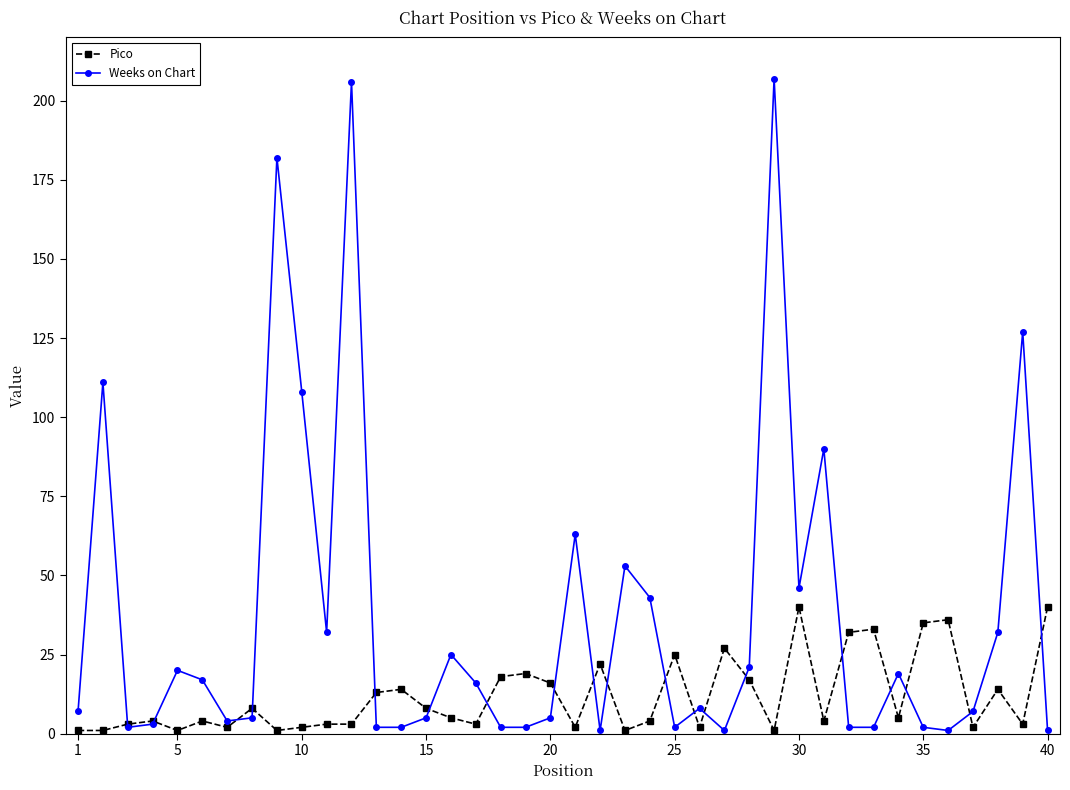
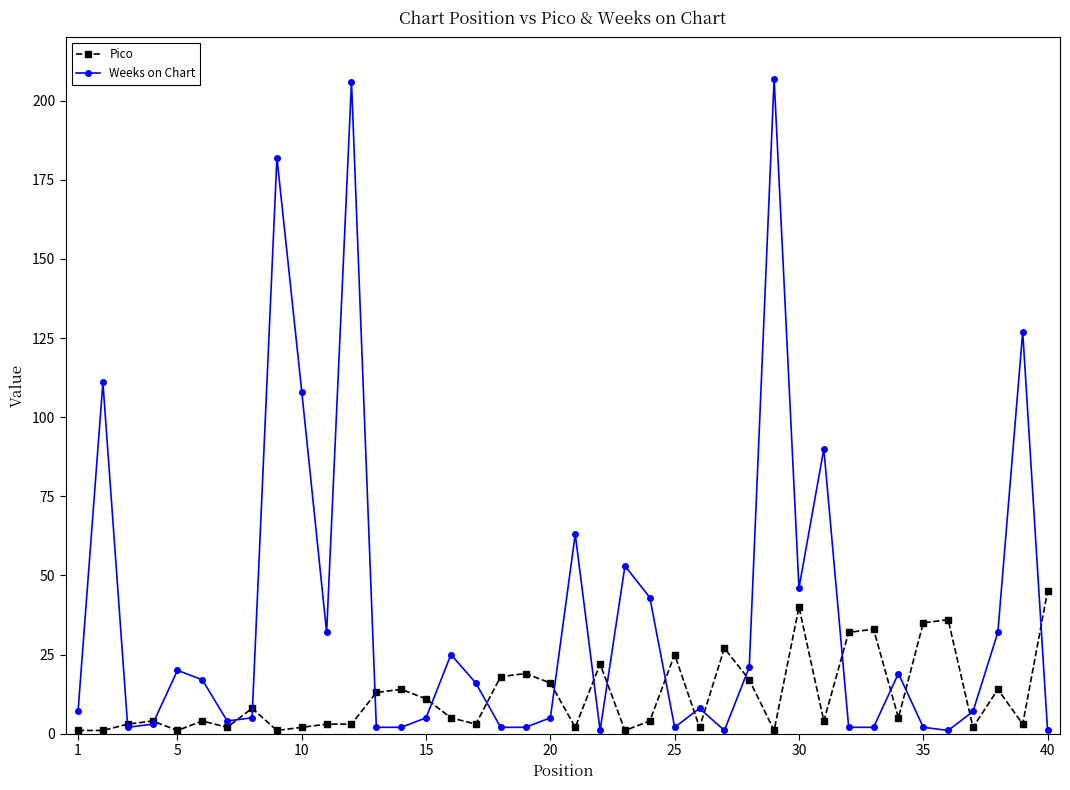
Pico, 15: 8 -> 11
Pico, 40: 40 -> 45
